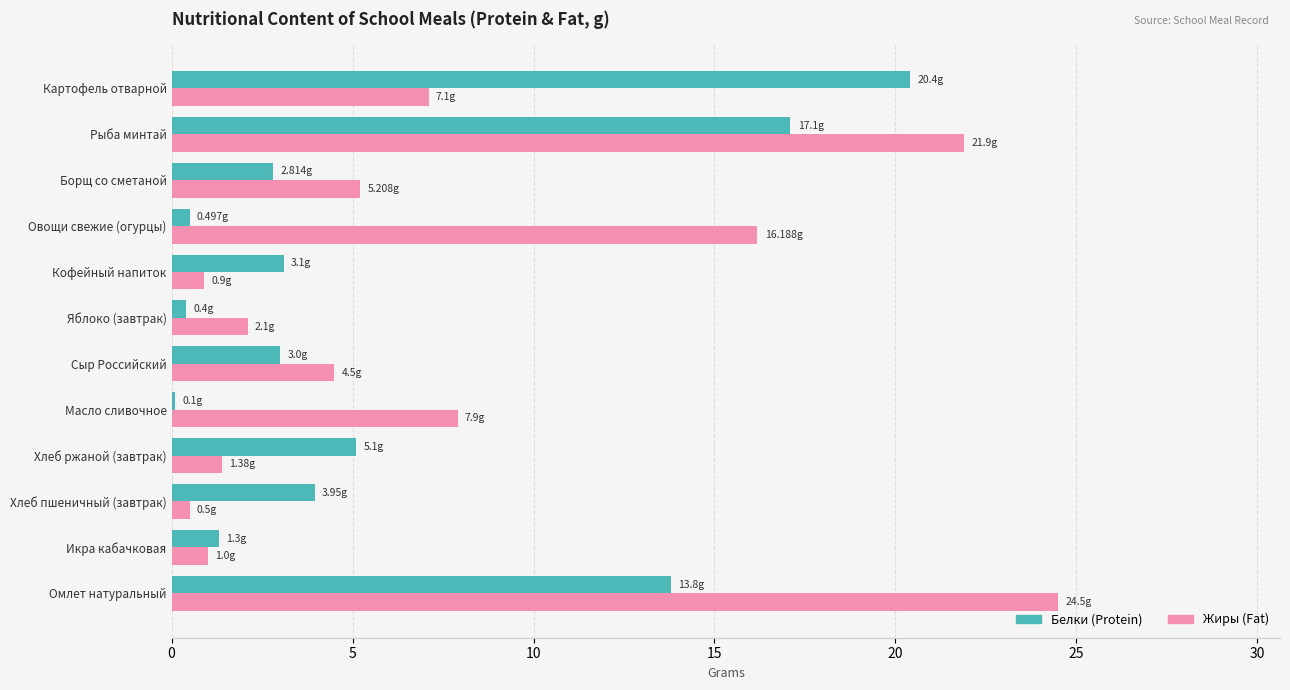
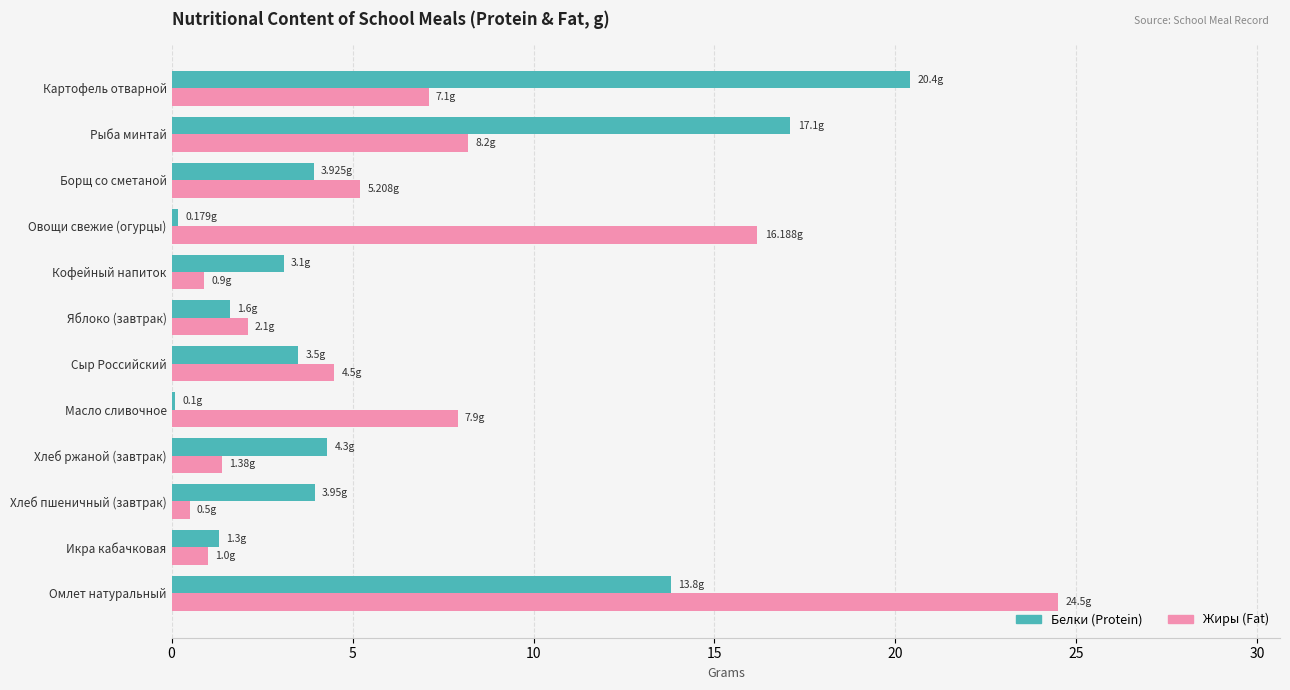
Жиры (Fat), Рыба минтай: 21.9g -> 8.2g
Белки (Protein), Борщ со сметаной: 2.814g -> 3.925g
Белки (Protein), Овощи свежие (огурцы): 0.497g -> 0.179g
Белки (Protein), Яблоко (завтрак): 0.4g -> 1.6g
Белки (Protein), Сыр Российский: 3.0g -> 3.5g
Белки (Protein), Хлеб ржаной (завтрак): 5.1g -> 4.3g
